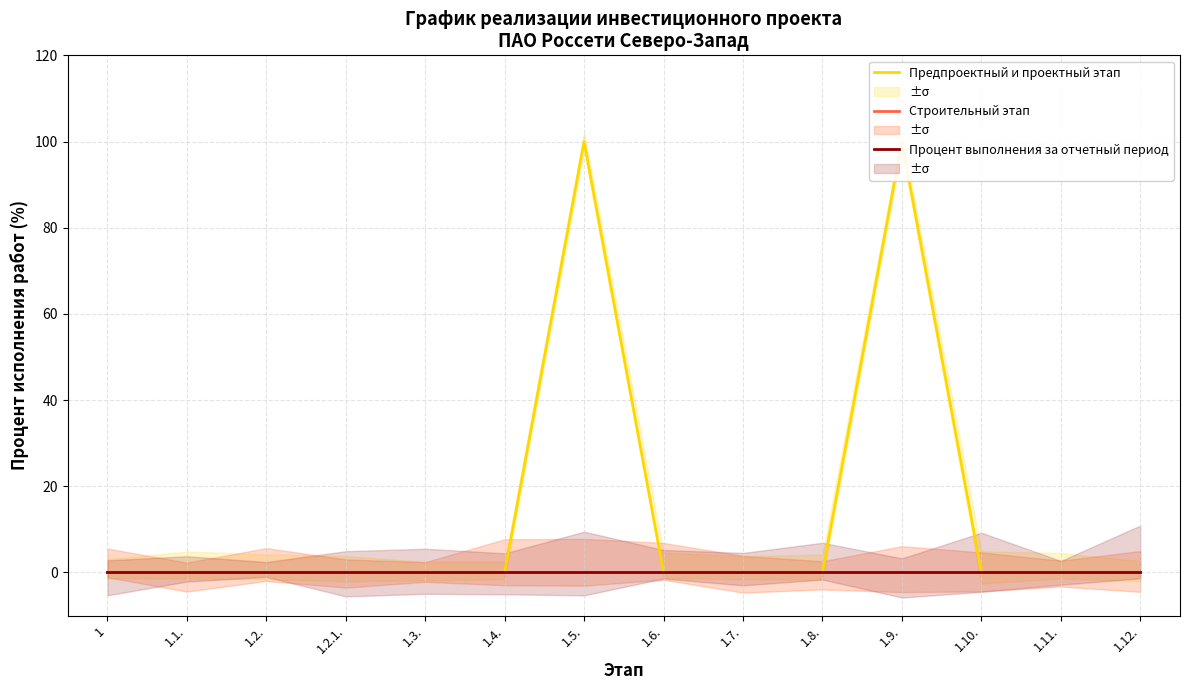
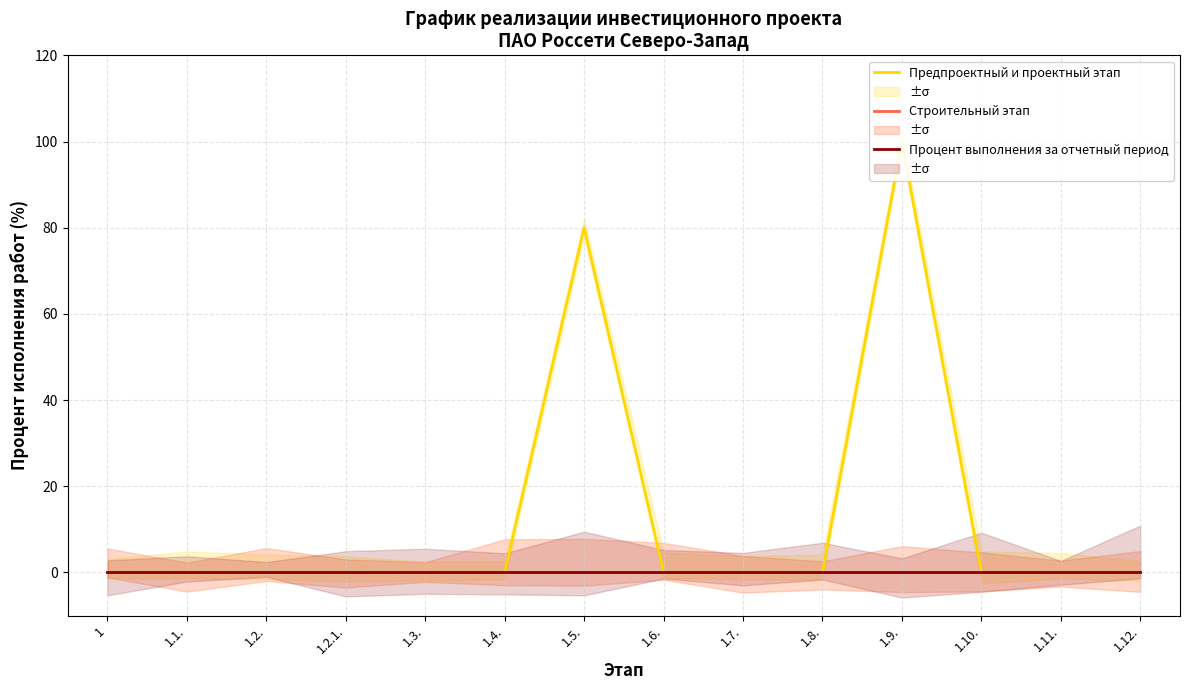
Предпроектный и проектный этап, 1.5.: 100 -> 80
